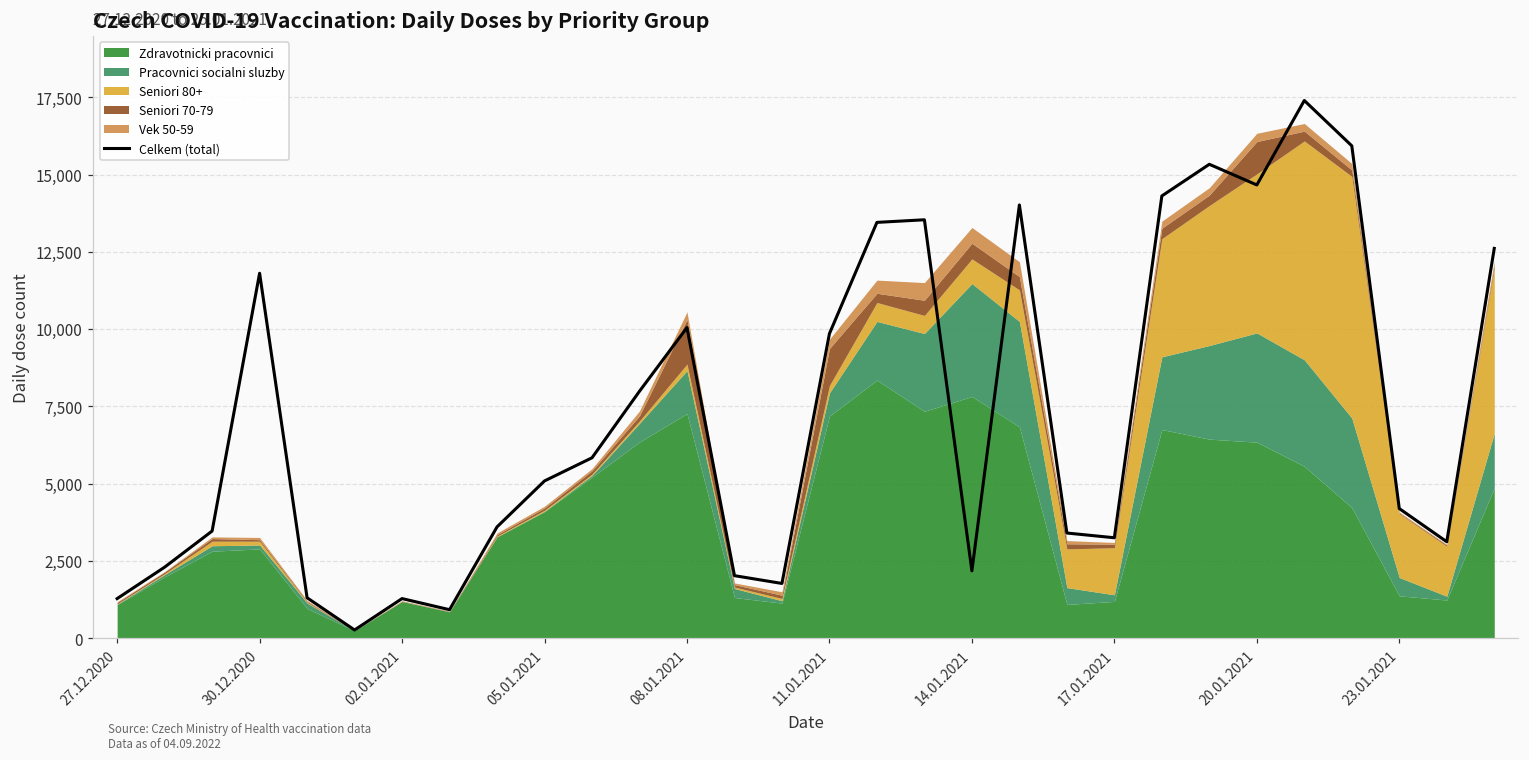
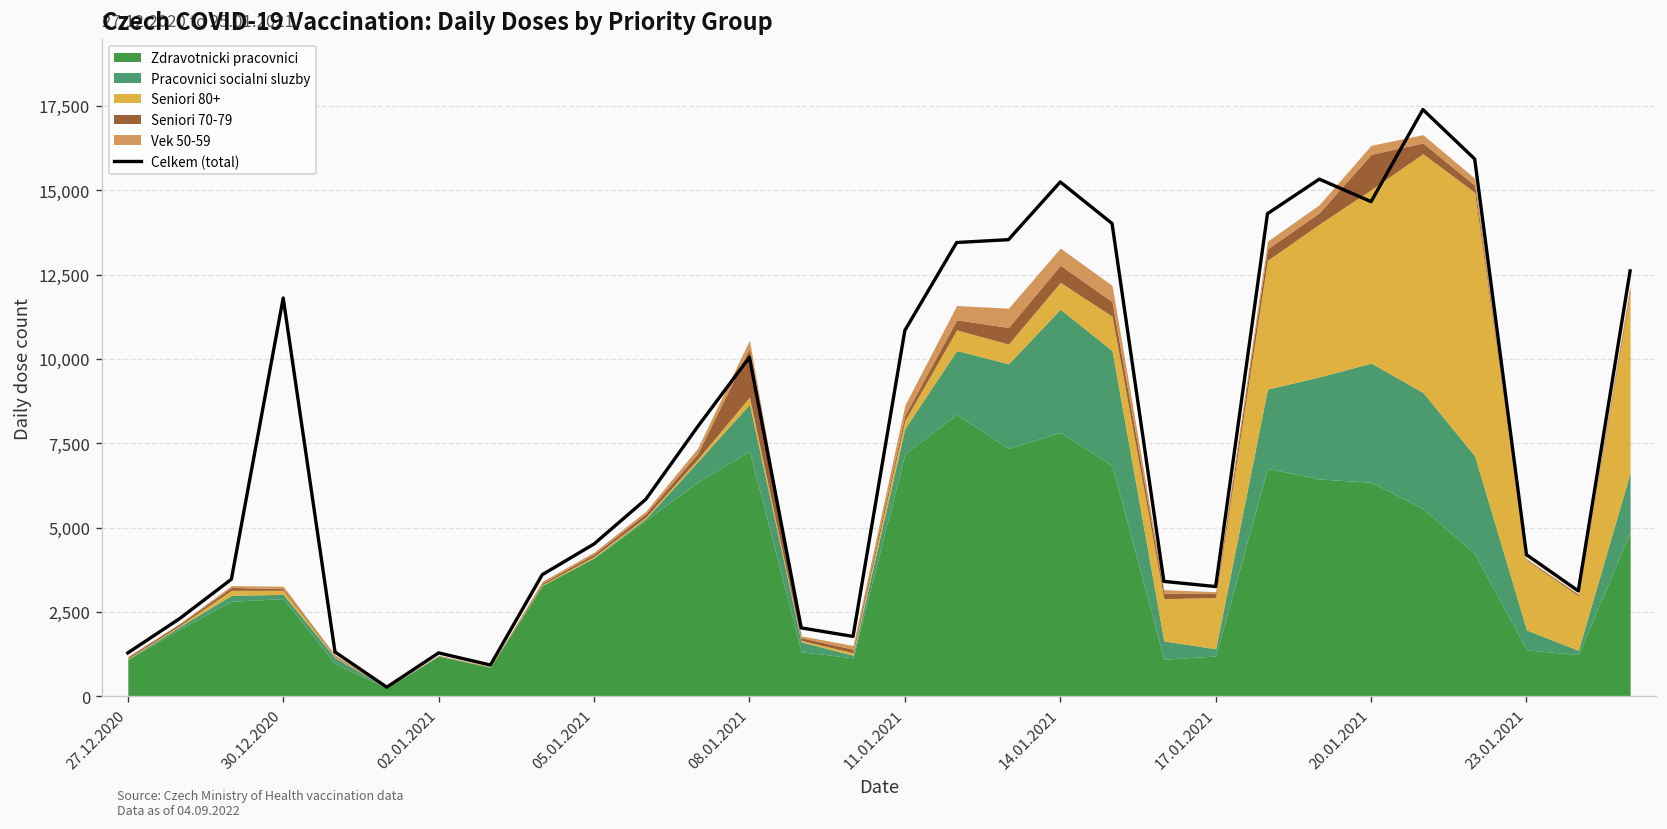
Celkem (total), 05.01.2021: 5,100 -> 4,500
Celkem (total), 11.01.2021: 9,900 -> 10,800
Seniori 70-79, 11.01.2021: 1,200 -> 200
Celkem (total), 14.01.2021: 2,200 -> 15,200
